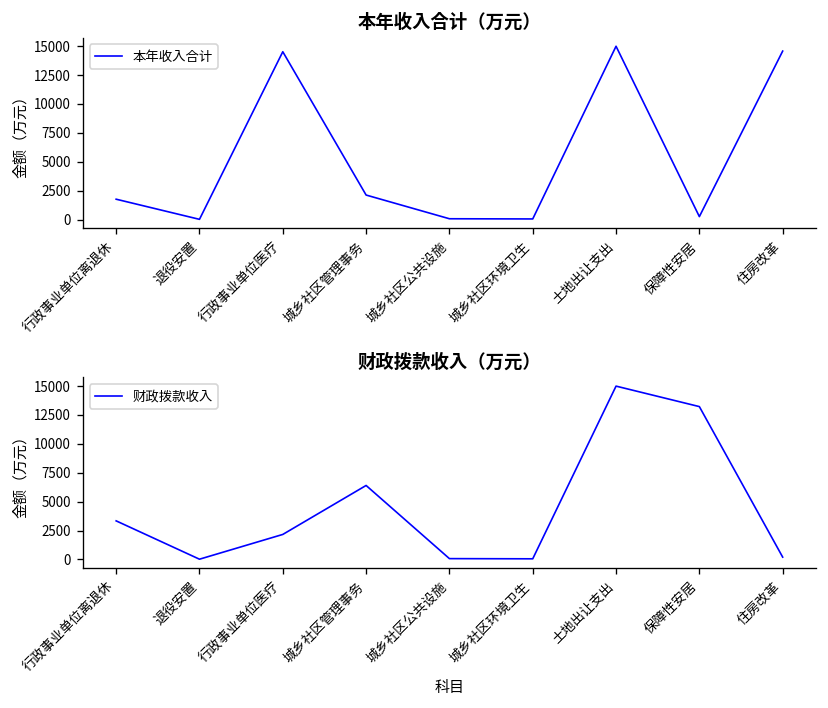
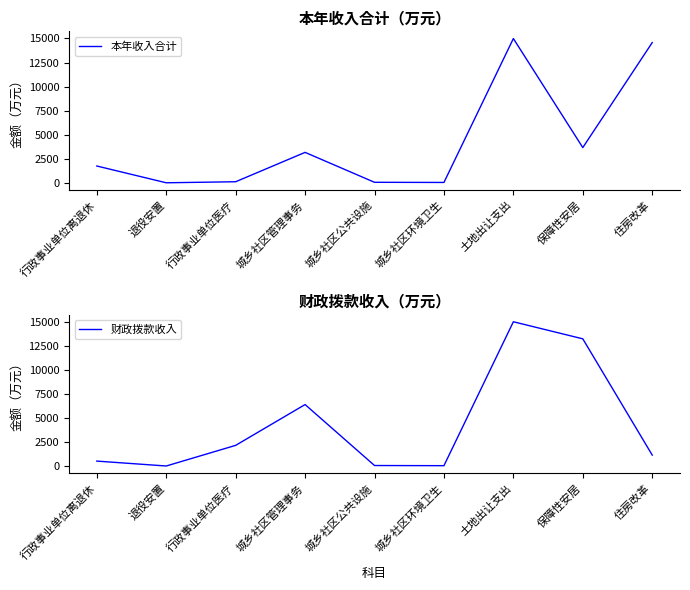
本年收入合计（万元）, 行政事业单位医疗: 15000 -> 0
本年收入合计（万元）, 城乡社区管理事务: 2000 -> 3000
本年收入合计（万元）, 保障性安居: 0 -> 4000
财政拨款收入（万元）, 行政事业单位离退休: 3000 -> 1000
财政拨款收入（万元）, 住房改革: 0 -> 1000
